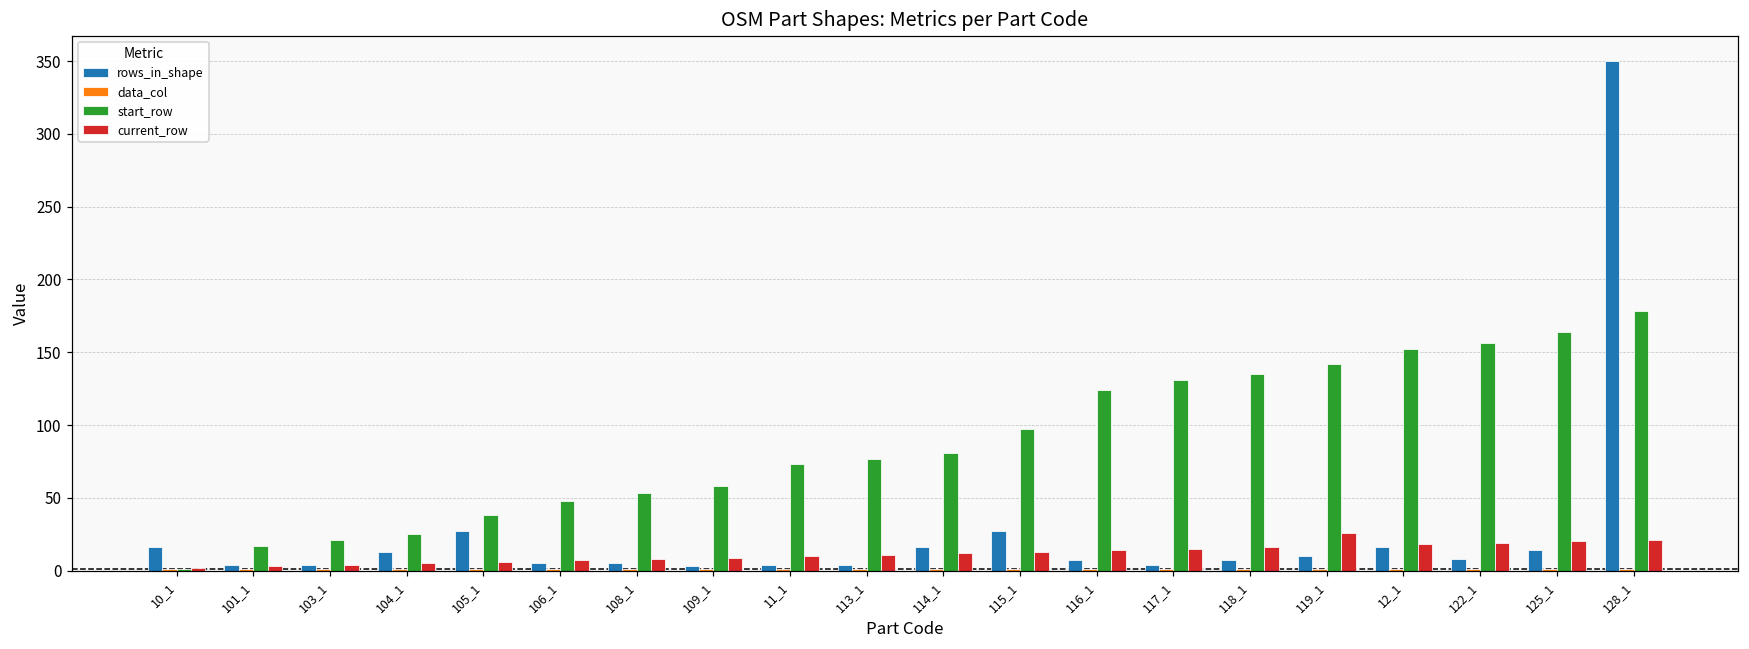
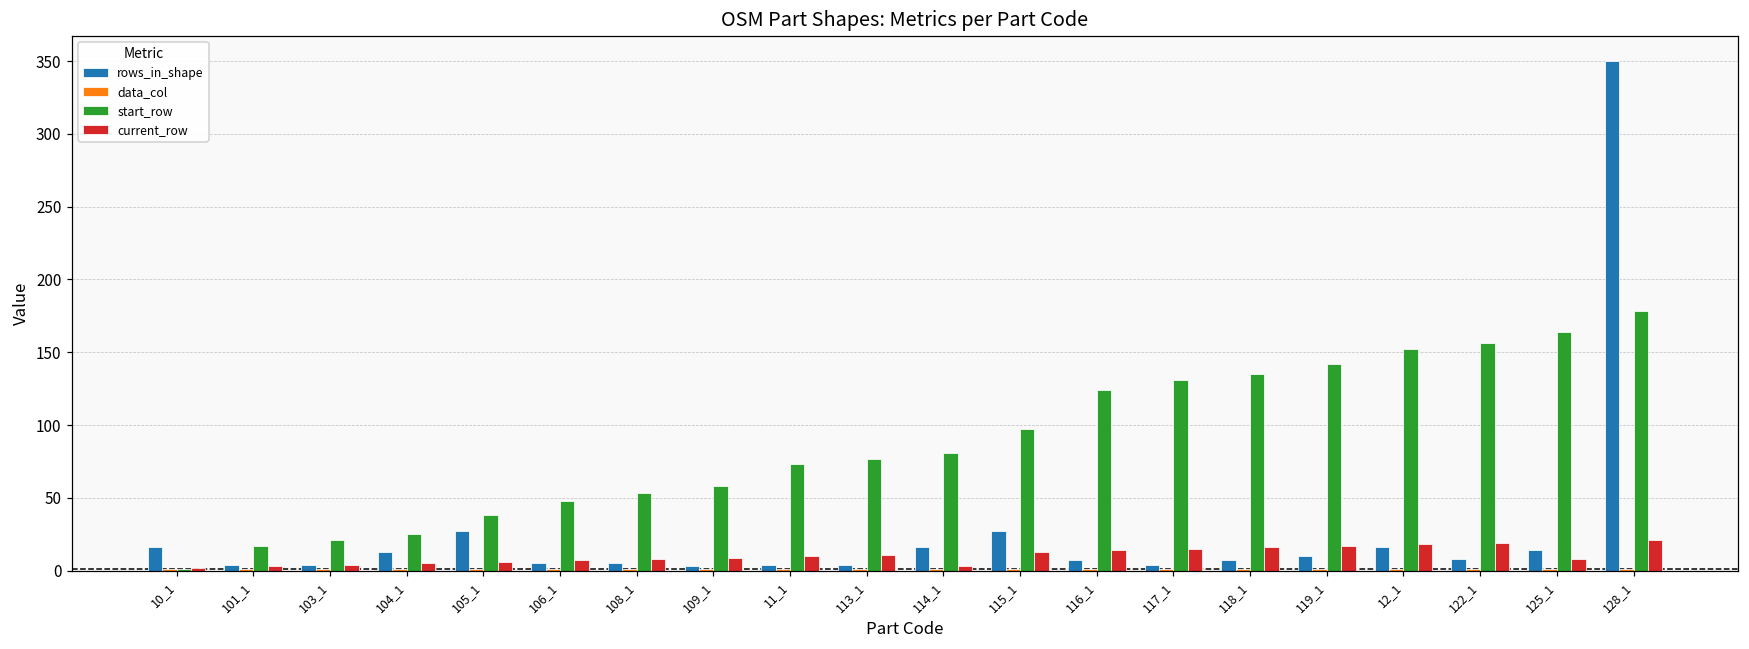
current_row, 114_1: 12 -> 3
current_row, 119_1: 26 -> 17
current_row, 125_1: 20 -> 8
